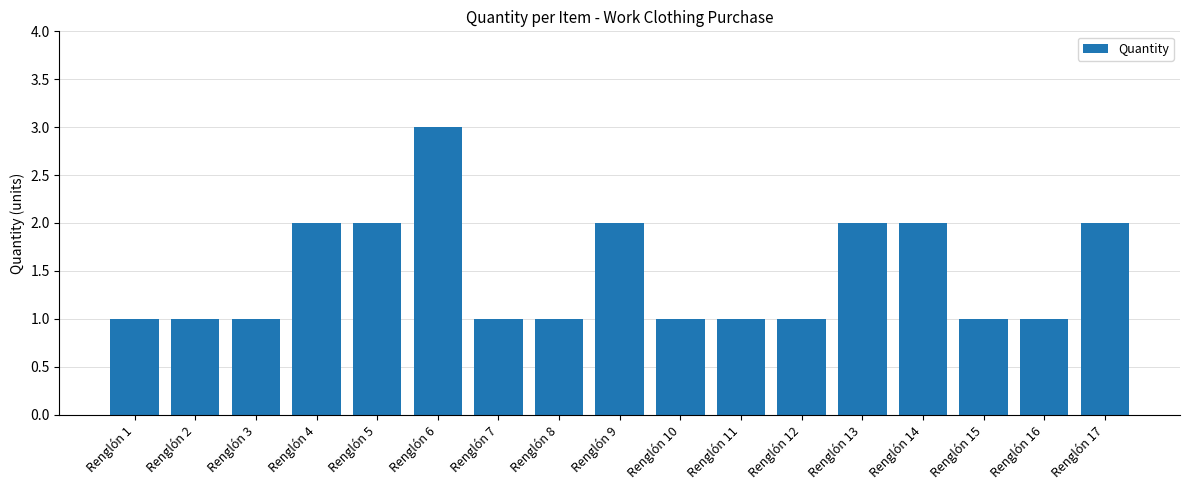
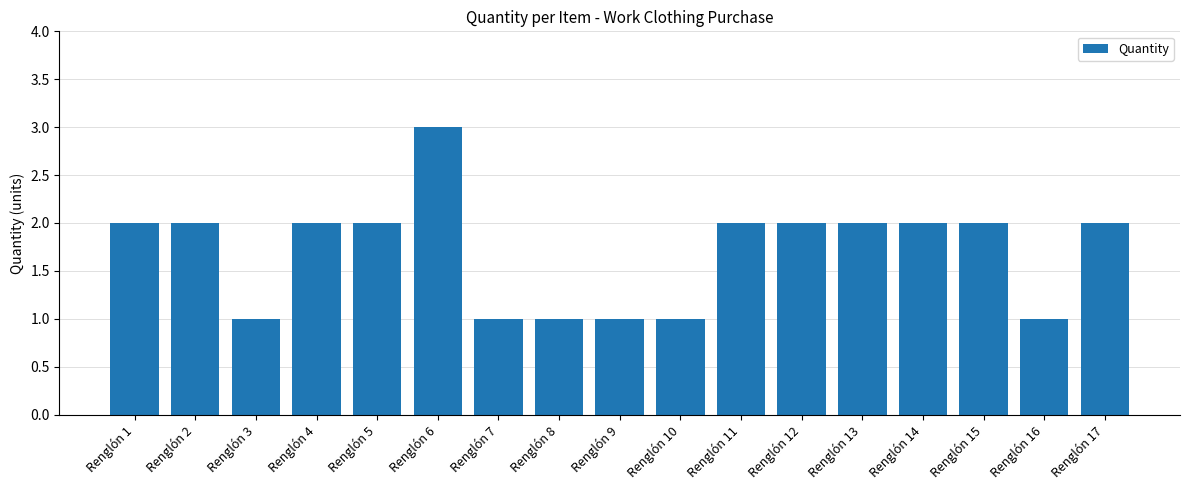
Renglón 1: 1 -> 2
Renglón 2: 1 -> 2
Renglón 9: 2 -> 1
Renglón 11: 1 -> 2
Renglón 12: 1 -> 2
Renglón 15: 1 -> 2
